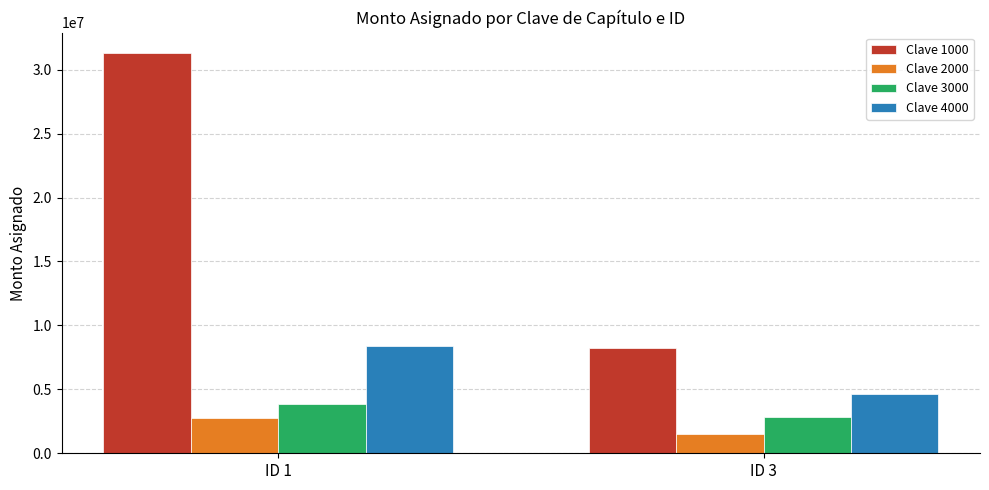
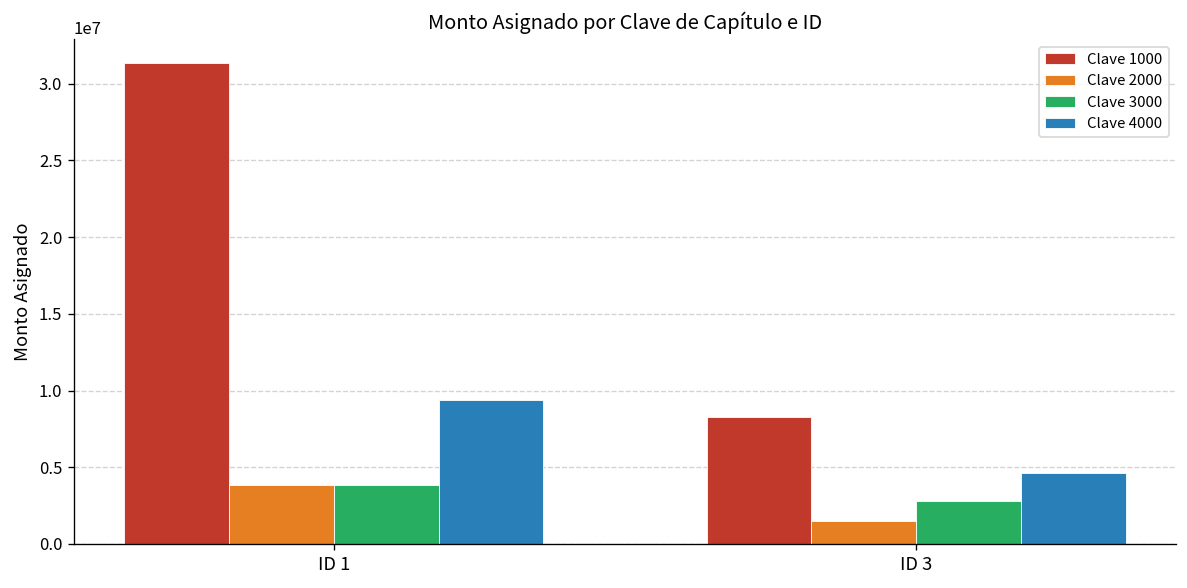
Clave 2000, ID 1: 2800000 -> 3800000
Clave 4000, ID 1: 8400000 -> 9300000
